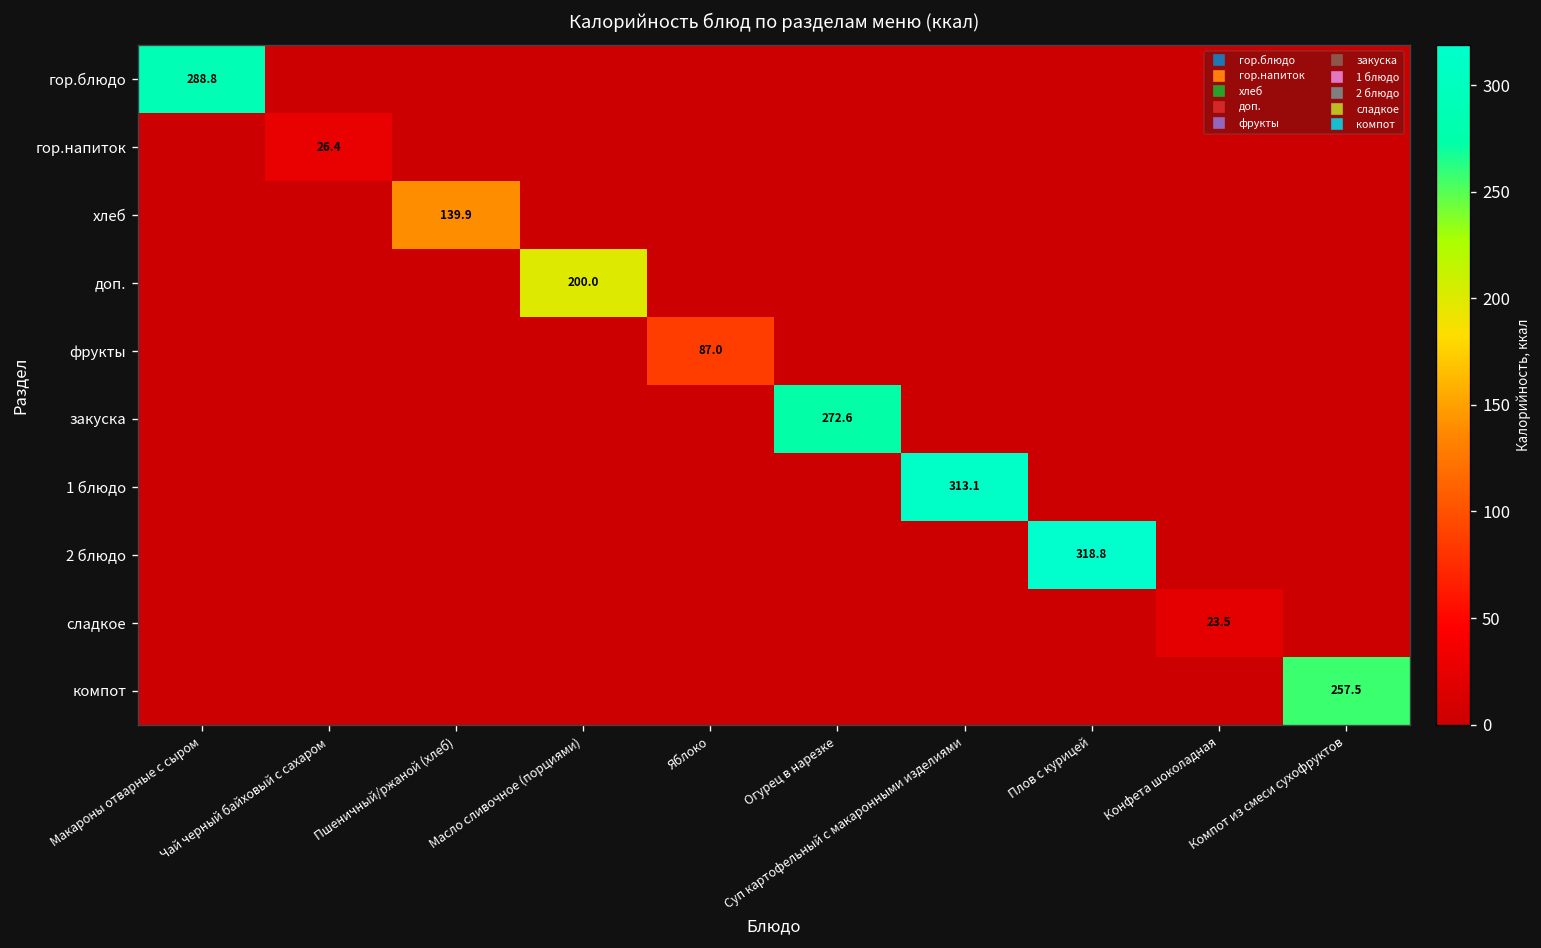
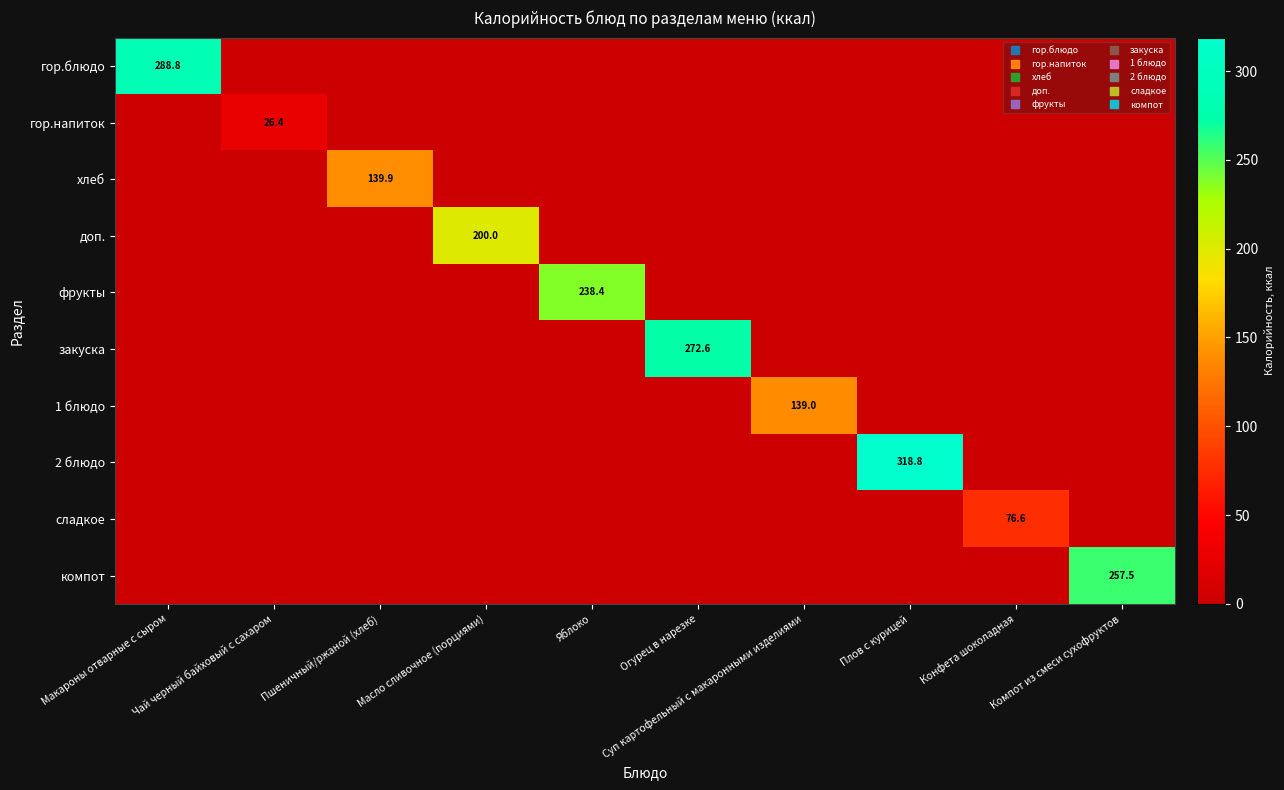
фрукты, Яблоко: 87.0 -> 238.4
1 блюдо, Суп картофельный с макаронными изделиями: 313.1 -> 139.0
сладкое, Конфета шоколадная: 23.5 -> 76.6
